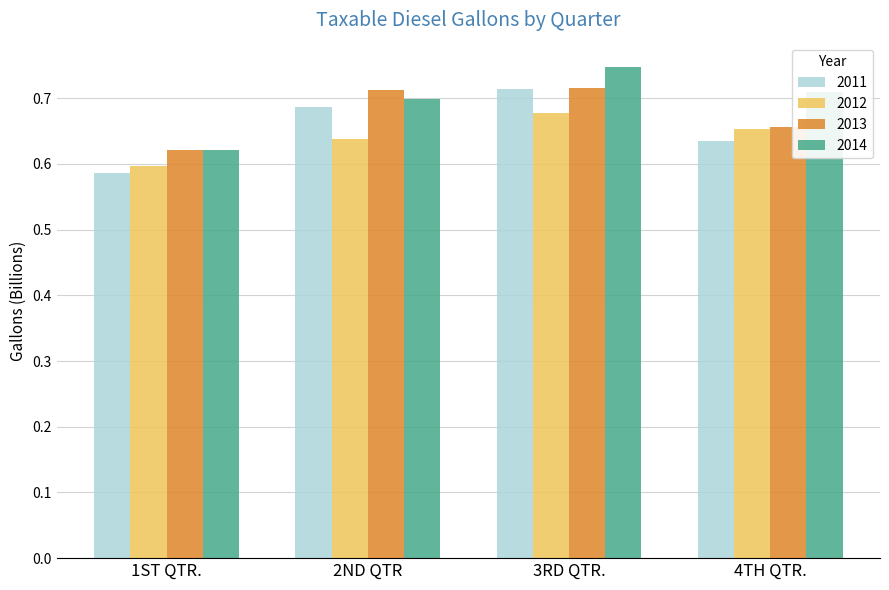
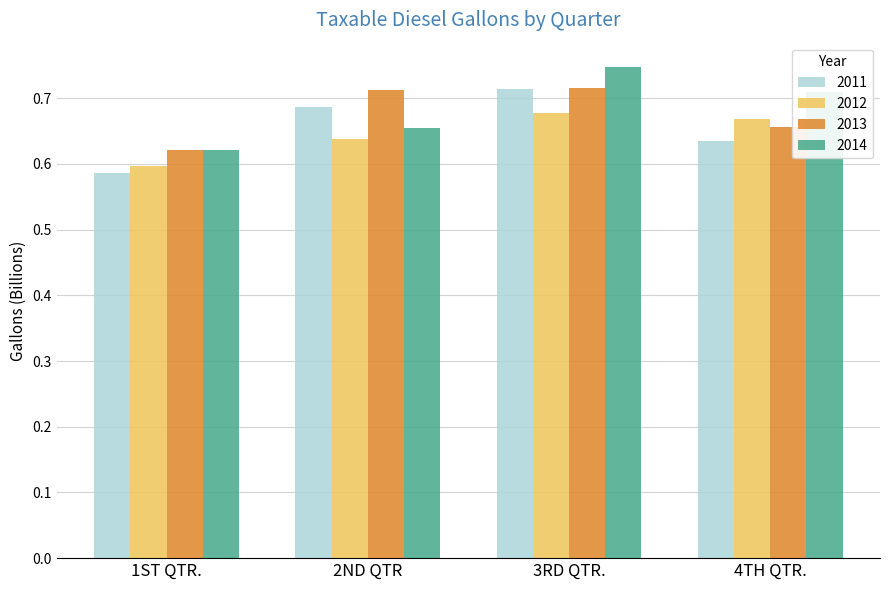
2014, 2ND QTR: 0.70 -> 0.66
2012, 4TH QTR.: 0.65 -> 0.67
